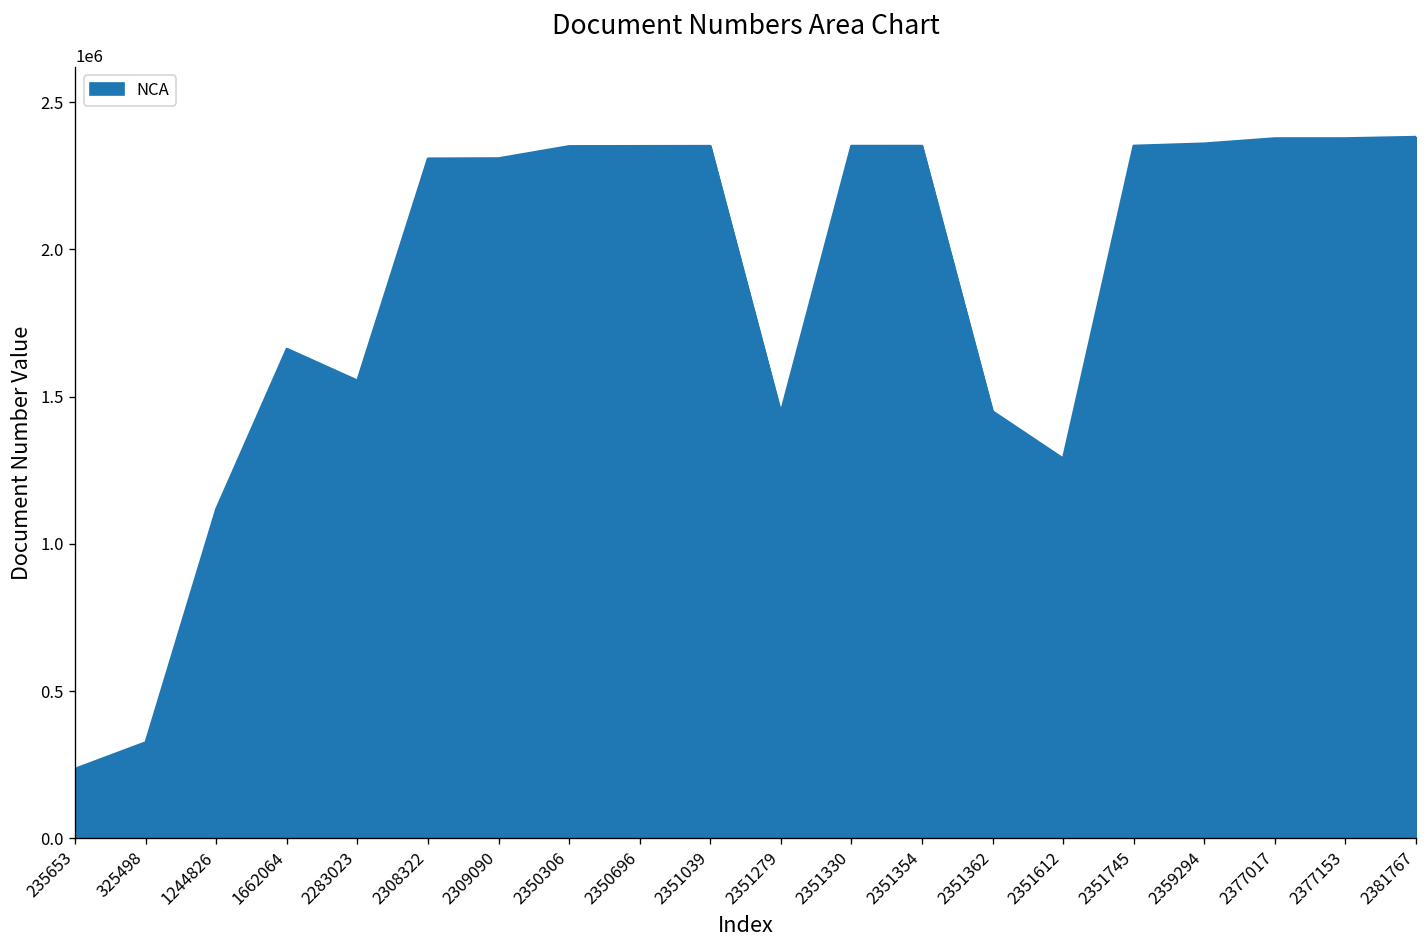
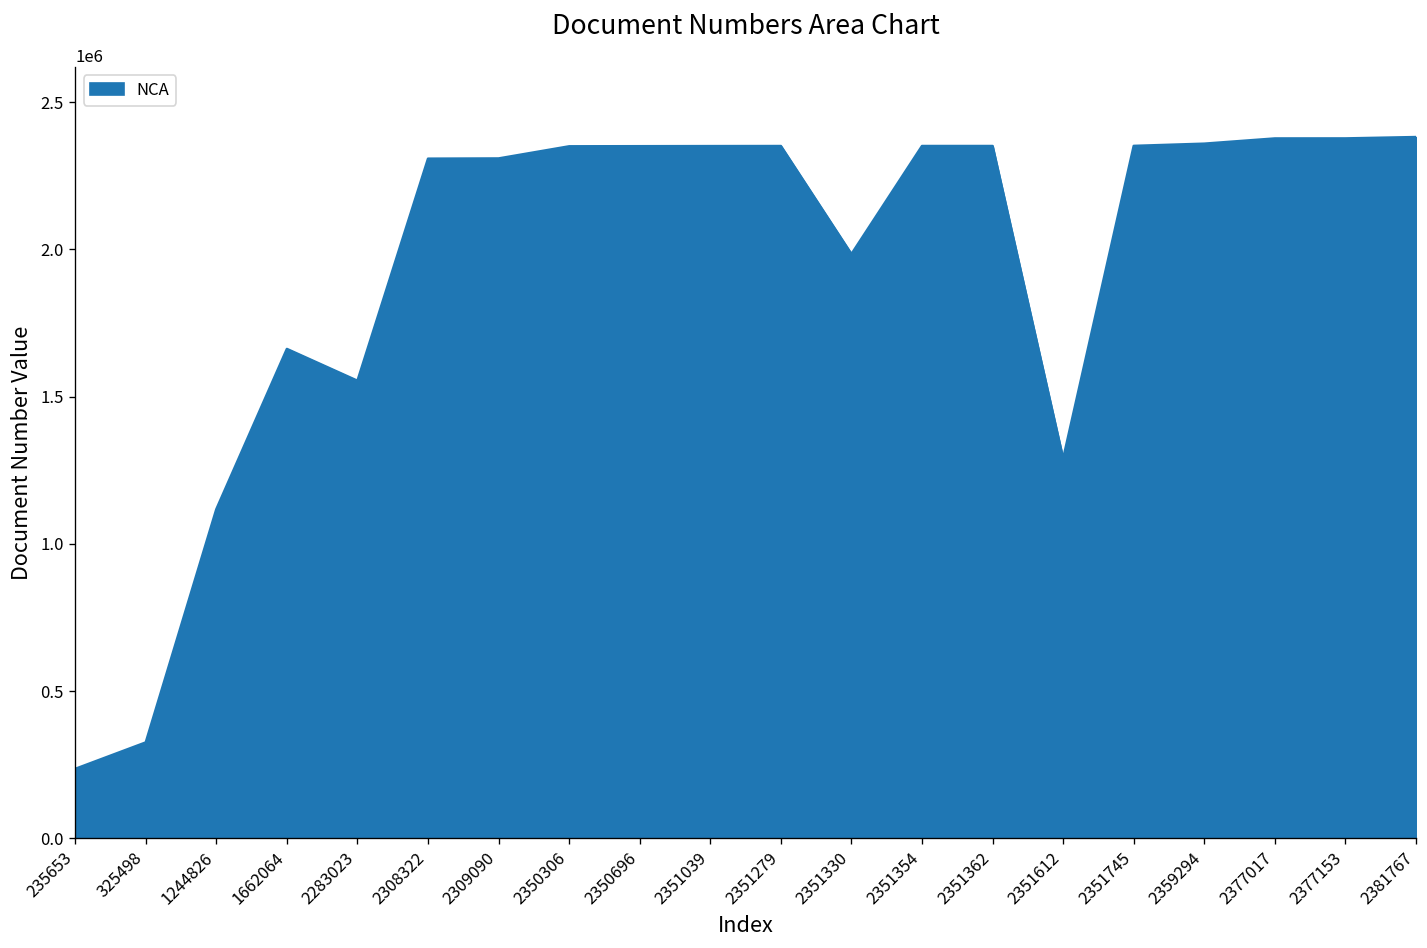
2351279: 1450000 -> 2350000
2351330: 2350000 -> 1980000
2351362: 1450000 -> 2350000
